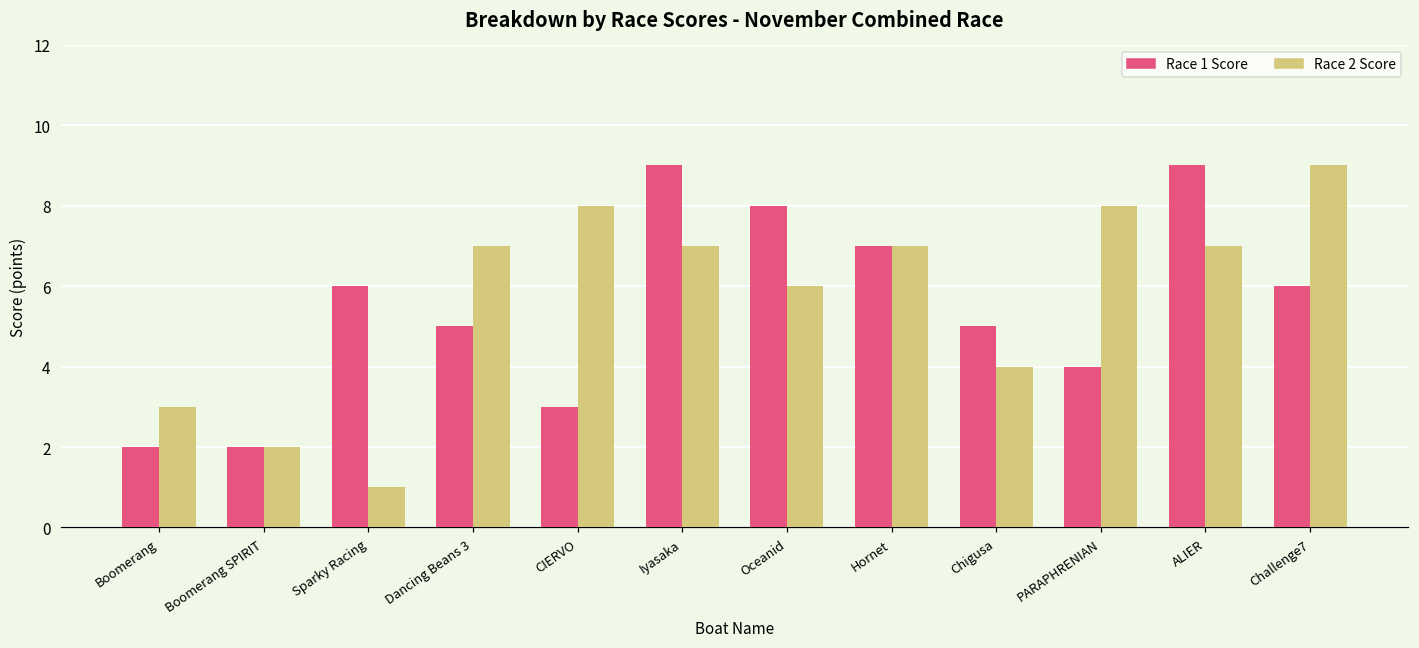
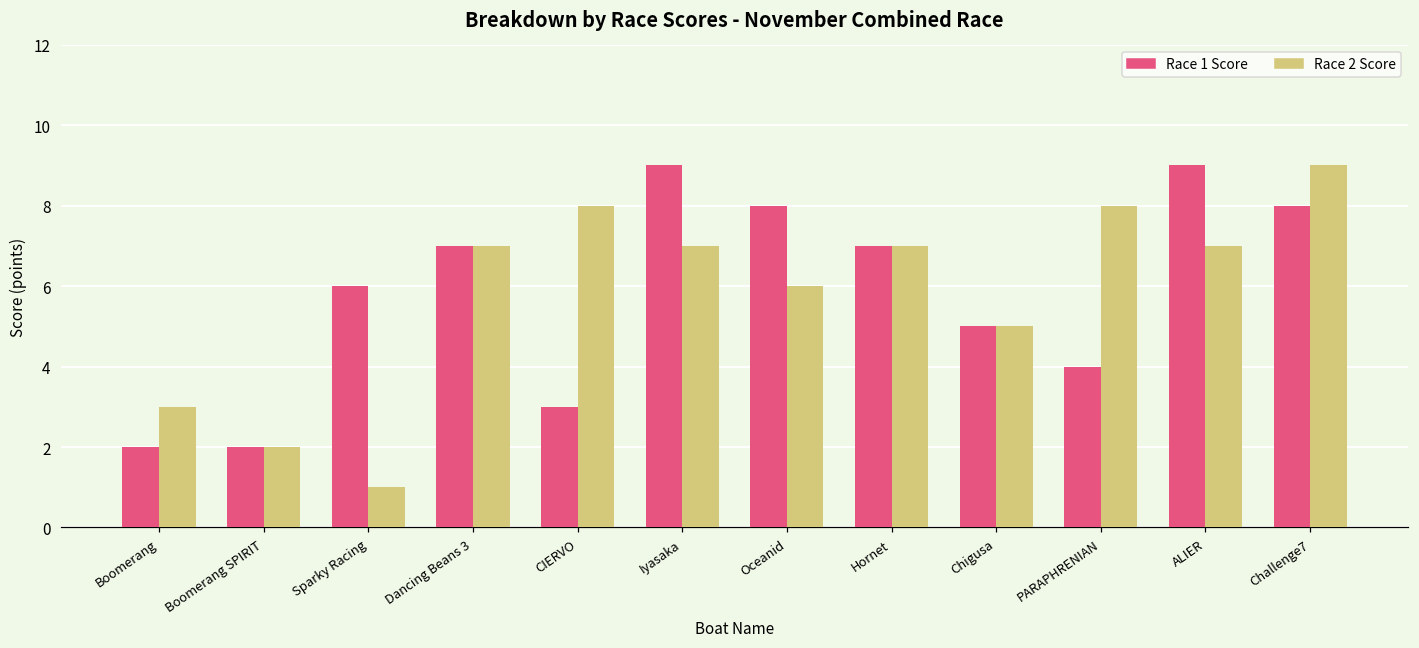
Race 1 Score, Dancing Beans 3: 5 -> 7
Race 2 Score, Chigusa: 4 -> 5
Race 1 Score, Challenge7: 6 -> 8
